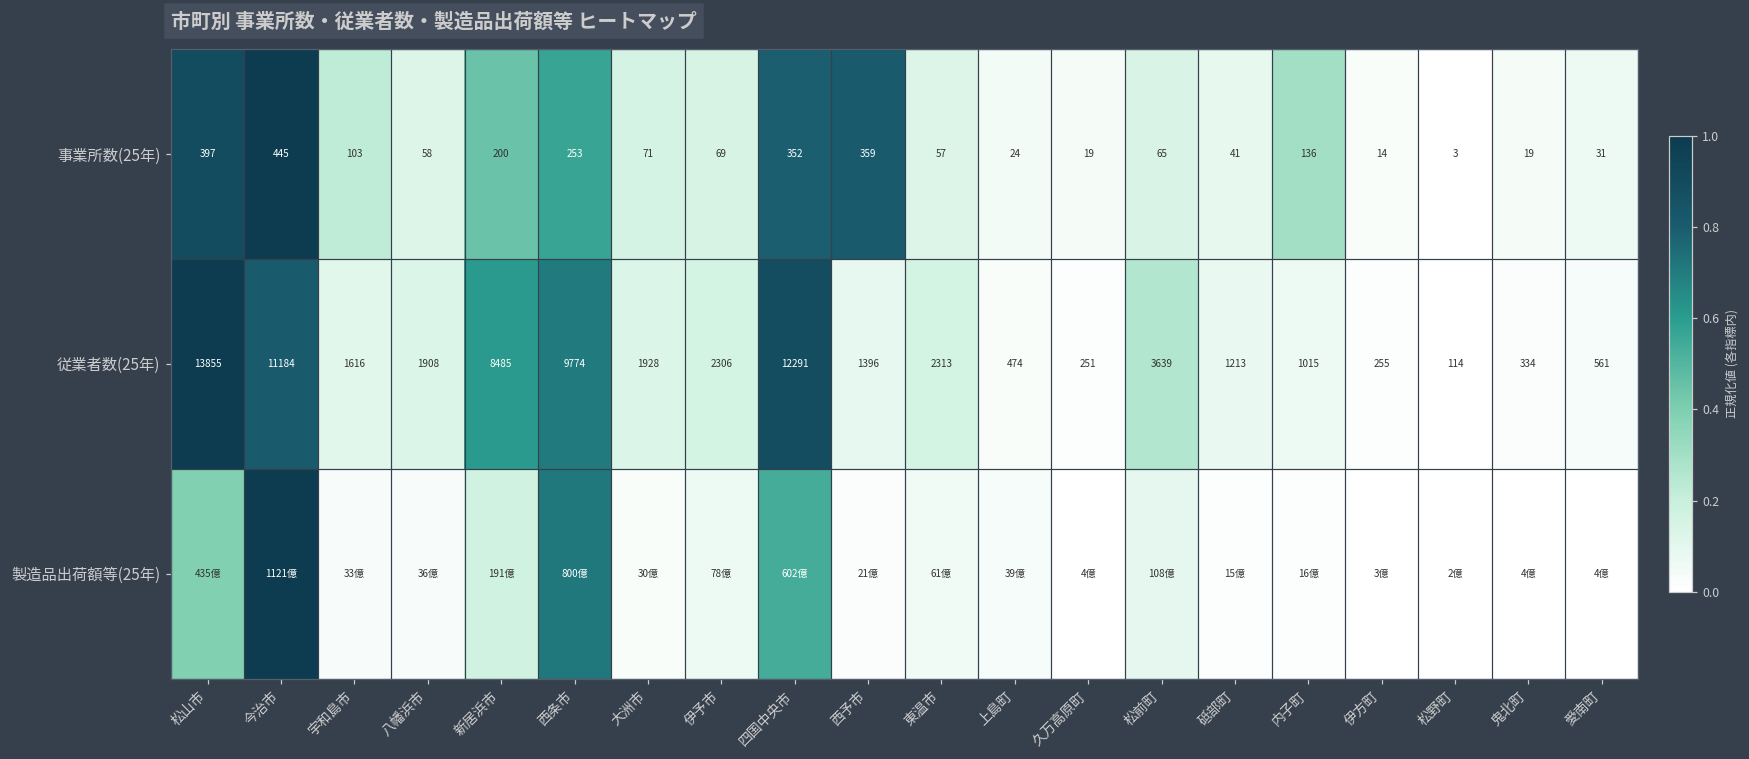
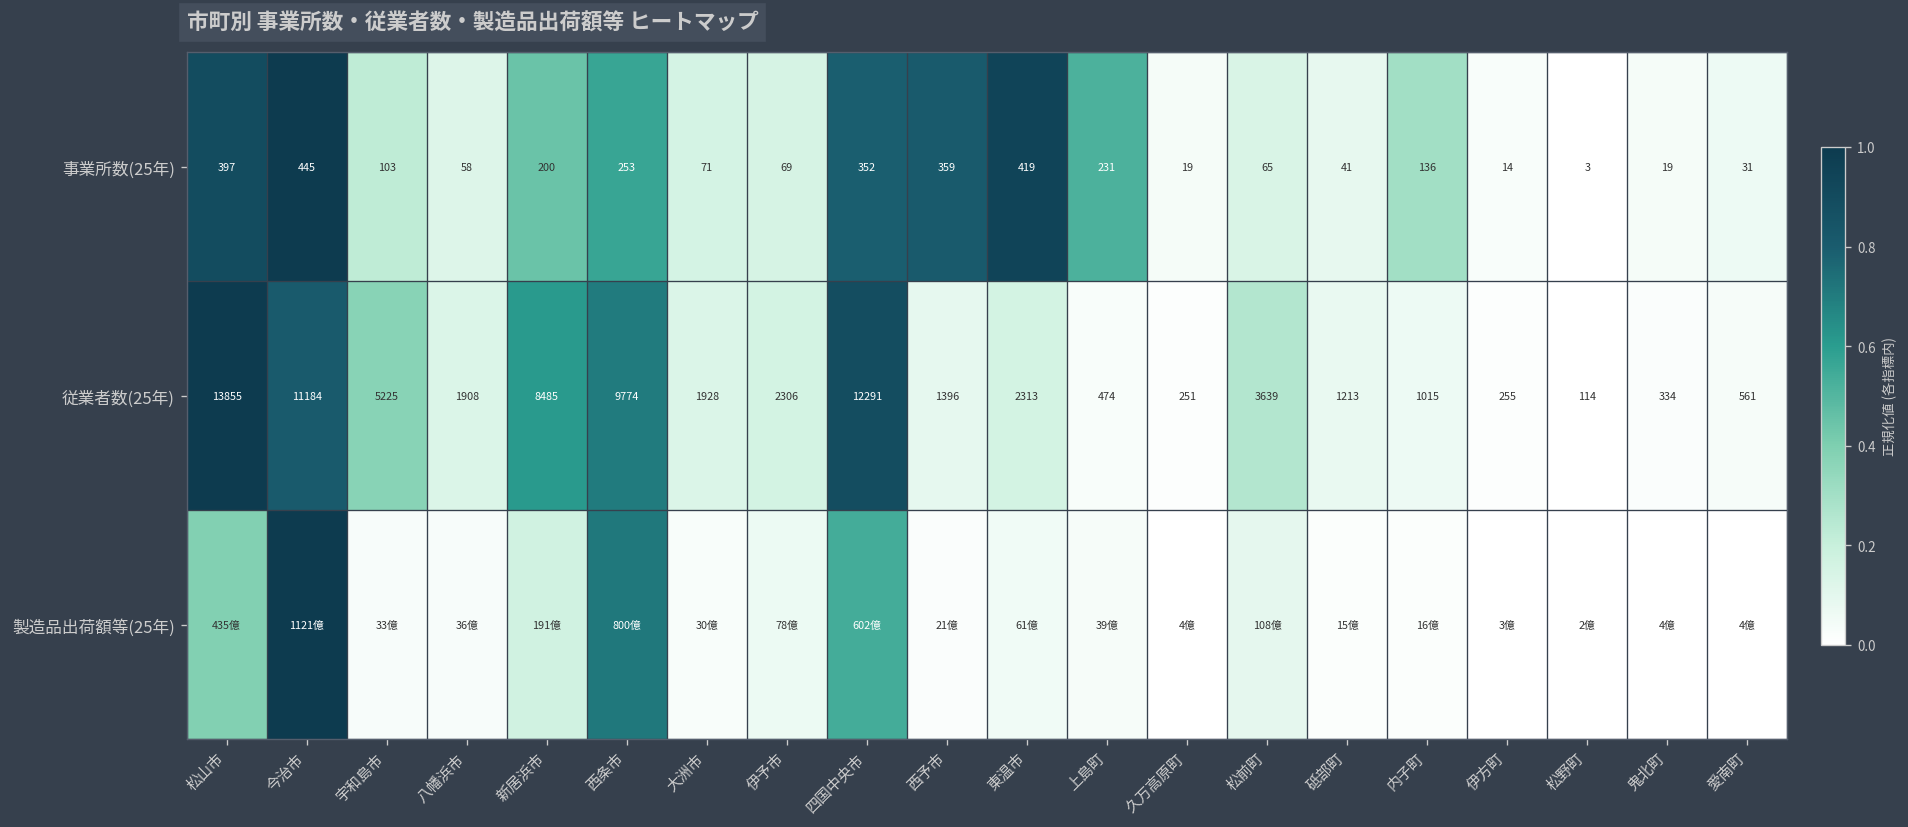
事業所数(25年), 東温市: 57 -> 419
事業所数(25年), 上島町: 24 -> 231
従業者数(25年), 宇和島市: 1616 -> 5225
